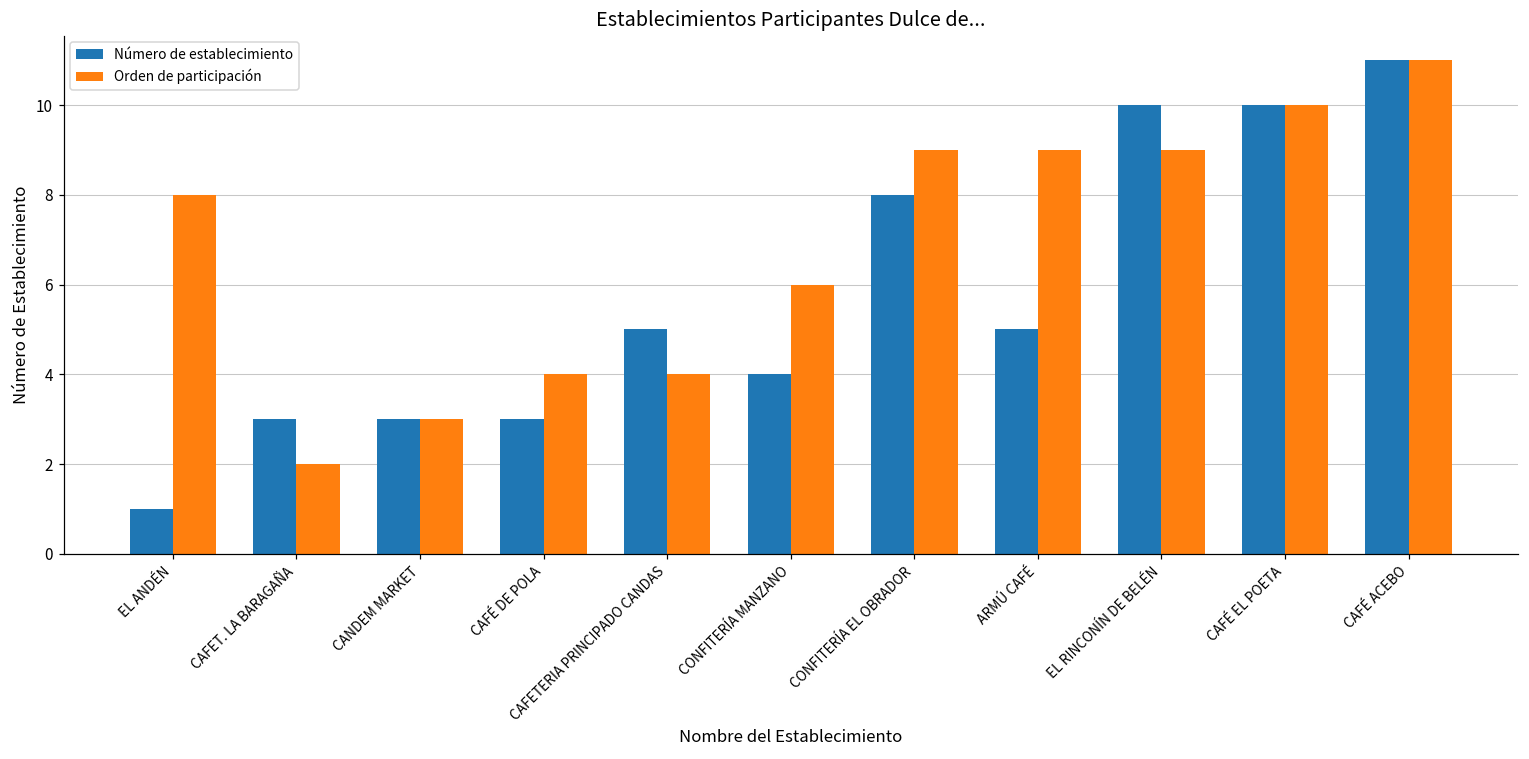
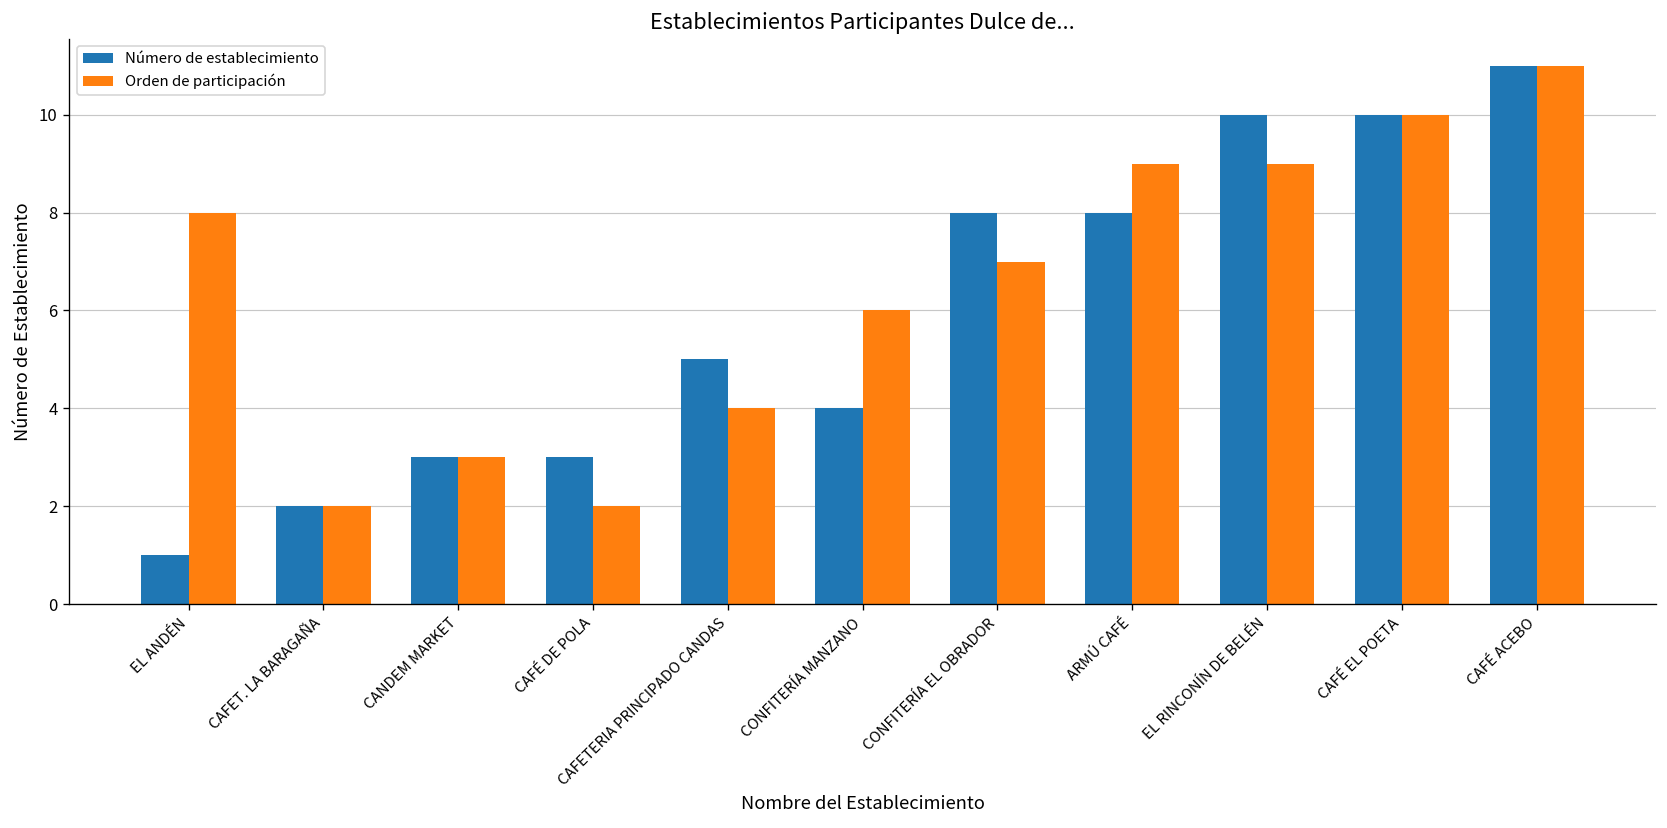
Número de establecimiento, CAFET. LA BARAGAÑA: 3 -> 2
Orden de participación, CAFÉ DE POLA: 4 -> 2
Orden de participación, CONFITERÍA EL OBRADOR: 9 -> 7
Número de establecimiento, ARMÚ CAFÉ: 5 -> 8
